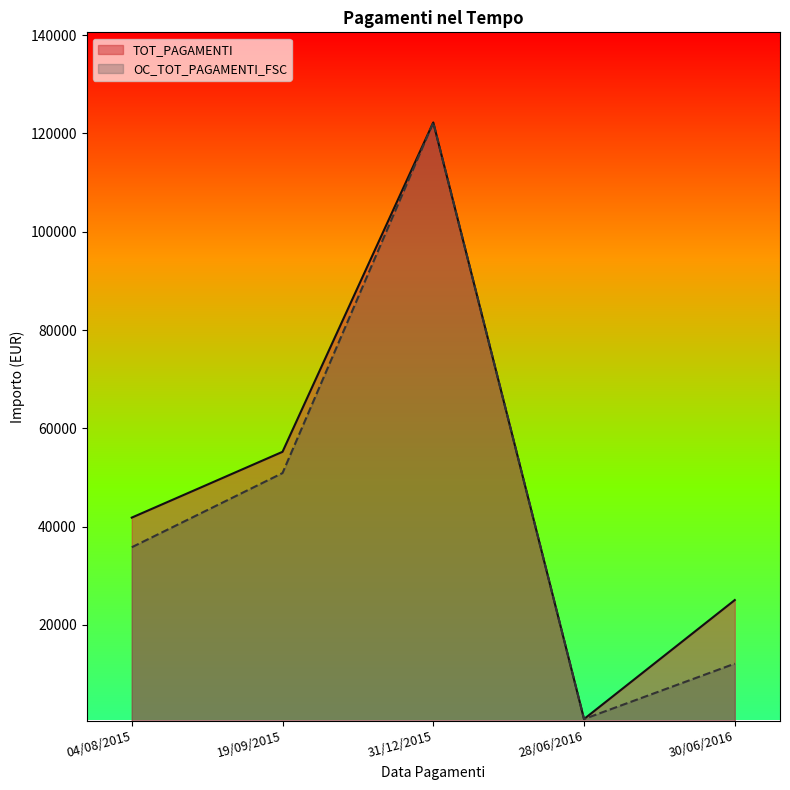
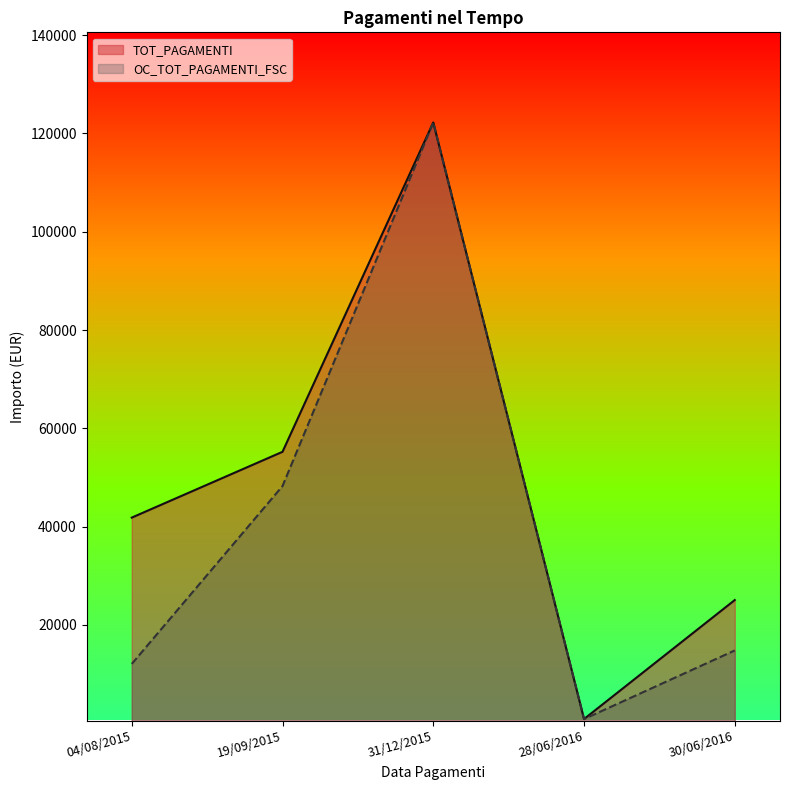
OC_TOT_PAGAMENTI_FSC, 04/08/2015: 36000 -> 12000
OC_TOT_PAGAMENTI_FSC, 19/09/2015: 51000 -> 48000
OC_TOT_PAGAMENTI_FSC, 30/06/2016: 12000 -> 15000
